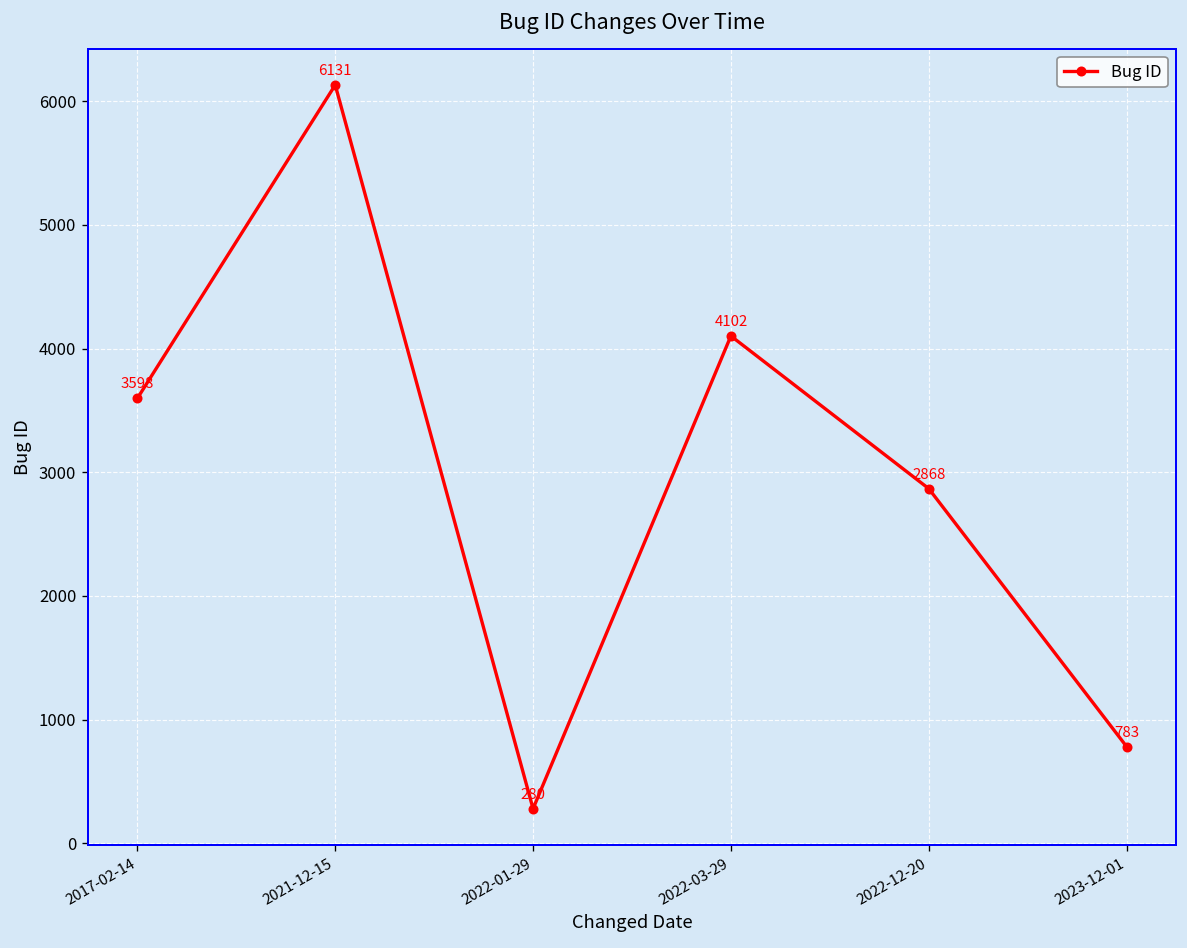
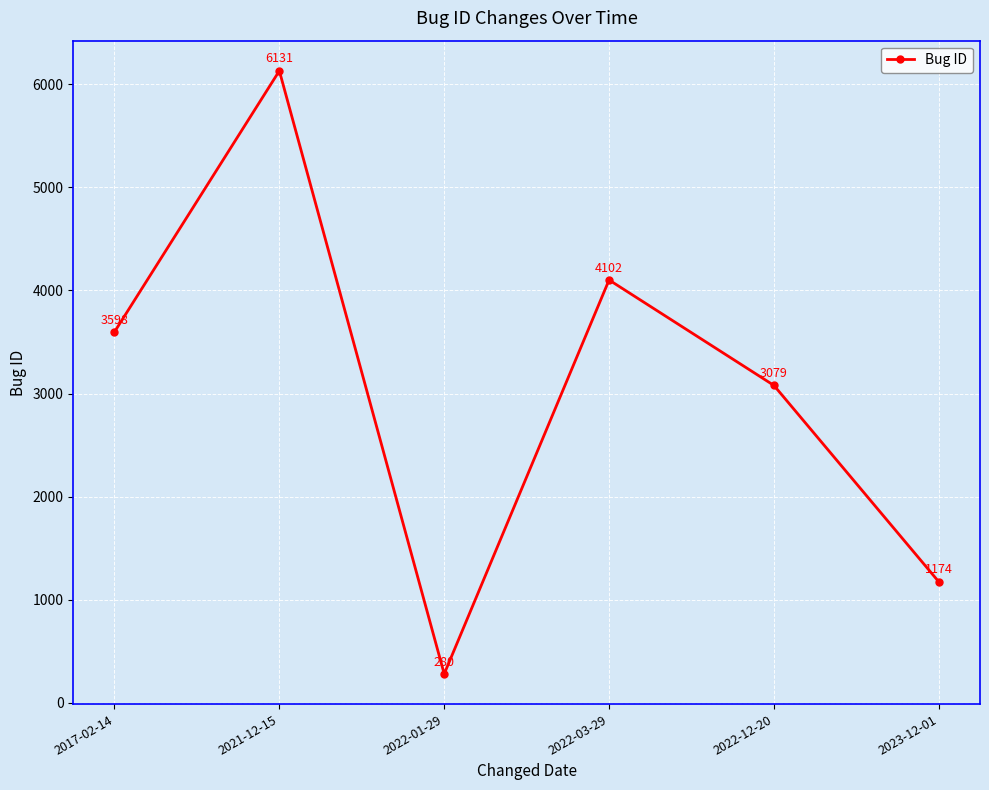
2022-12-20: 2868 -> 3079
2023-12-01: 783 -> 1174
